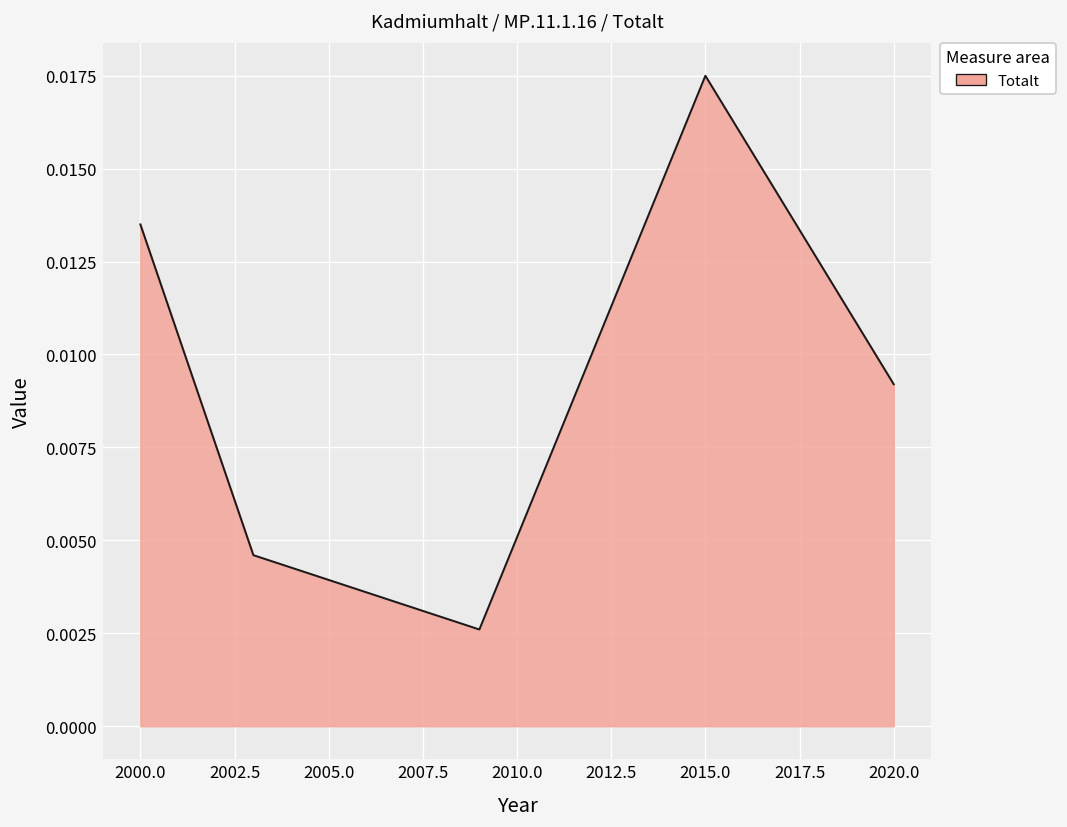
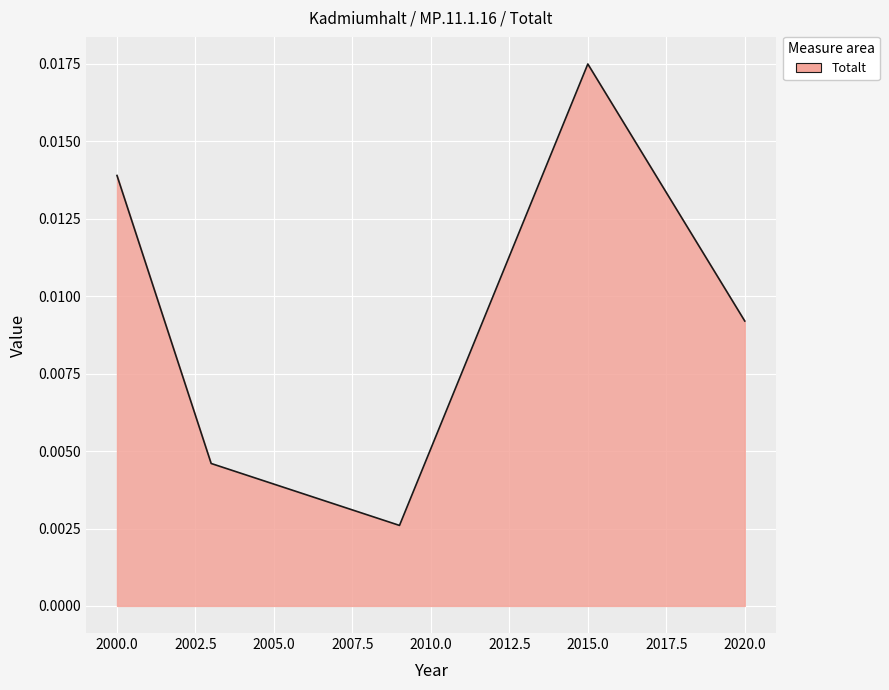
2000.0: 0.0135 -> 0.0139
